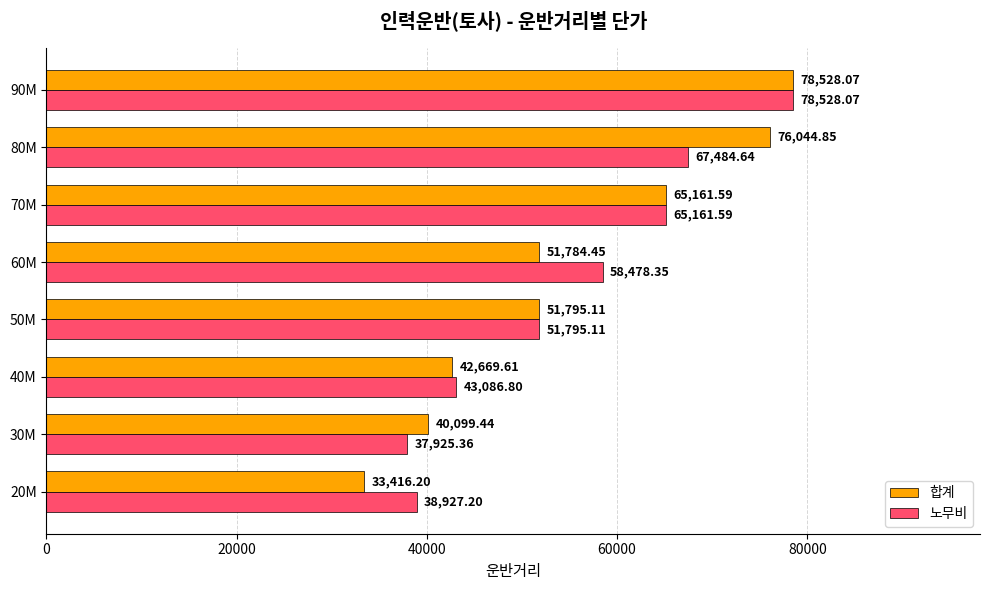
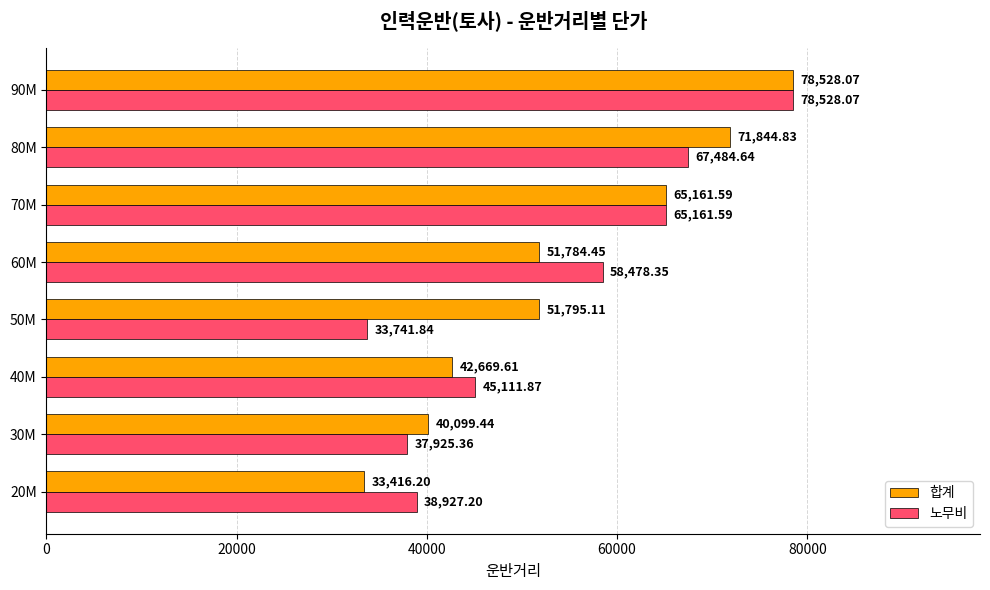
합계, 80M: 76,044.85 -> 71,844.83
노무비, 50M: 51,795.11 -> 33,741.84
노무비, 40M: 43,086.80 -> 45,111.87
